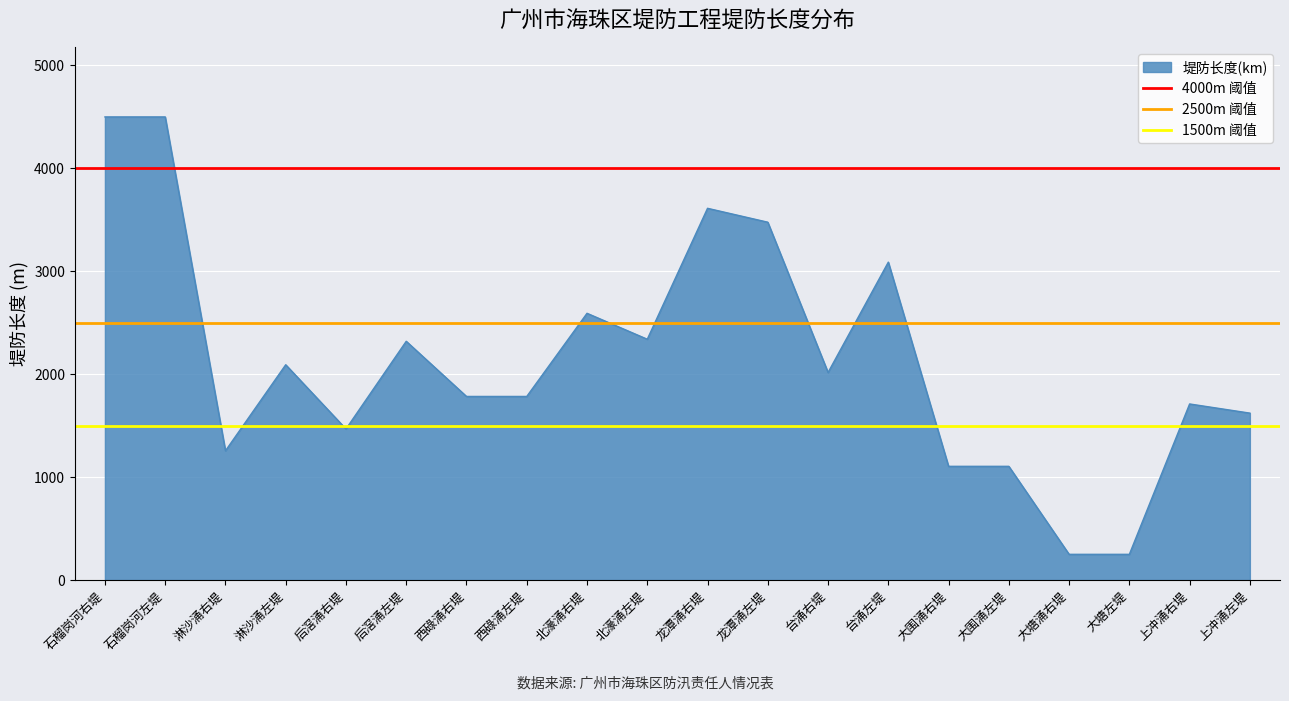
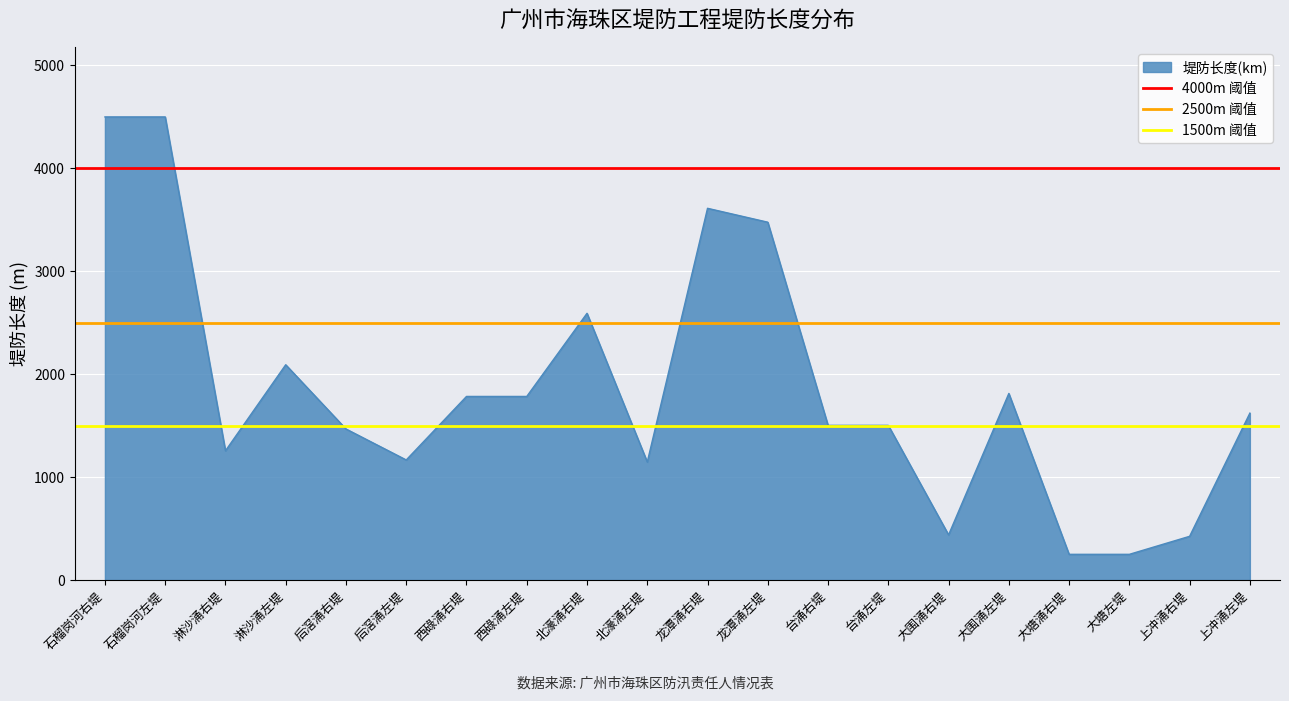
后滘涌左堤: 2320 -> 1170
北濠涌左堤: 2340 -> 1150
台涌右堤: 2020 -> 1500
台涌左堤: 3090 -> 1500
大围涌右堤: 1110 -> 440
大围涌左堤: 1110 -> 1810
上冲涌右堤: 1710 -> 430
